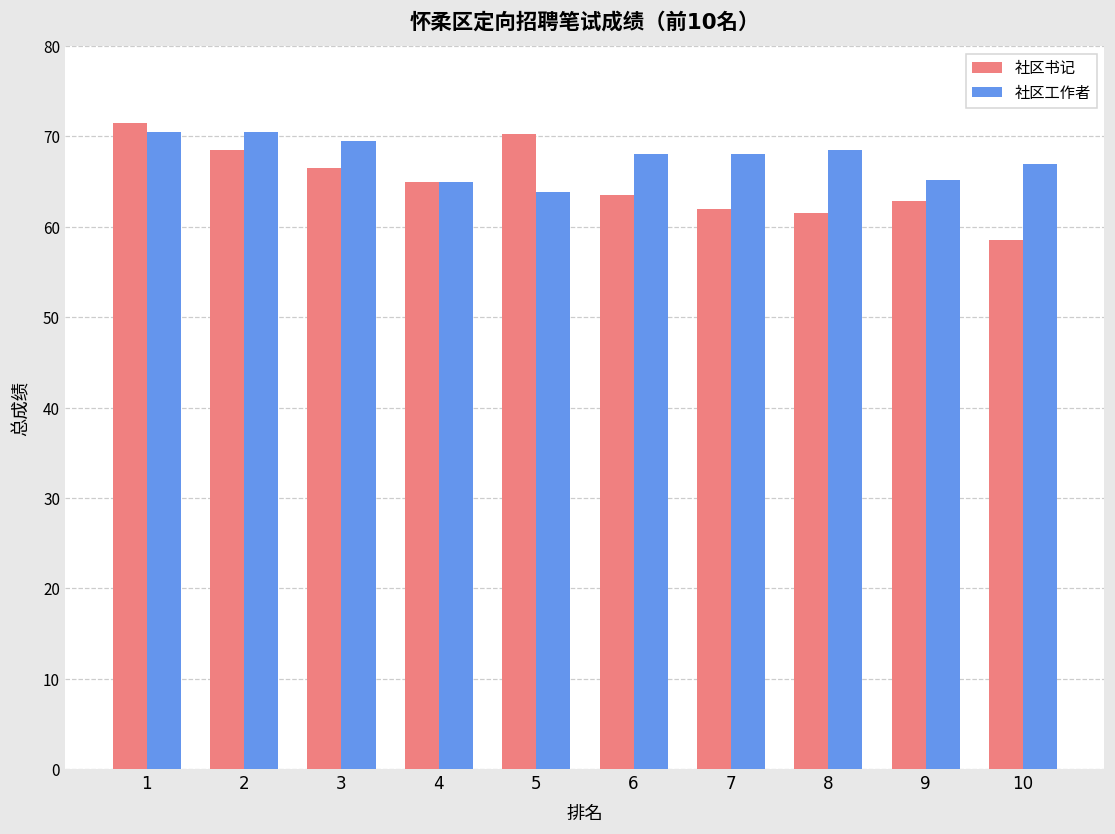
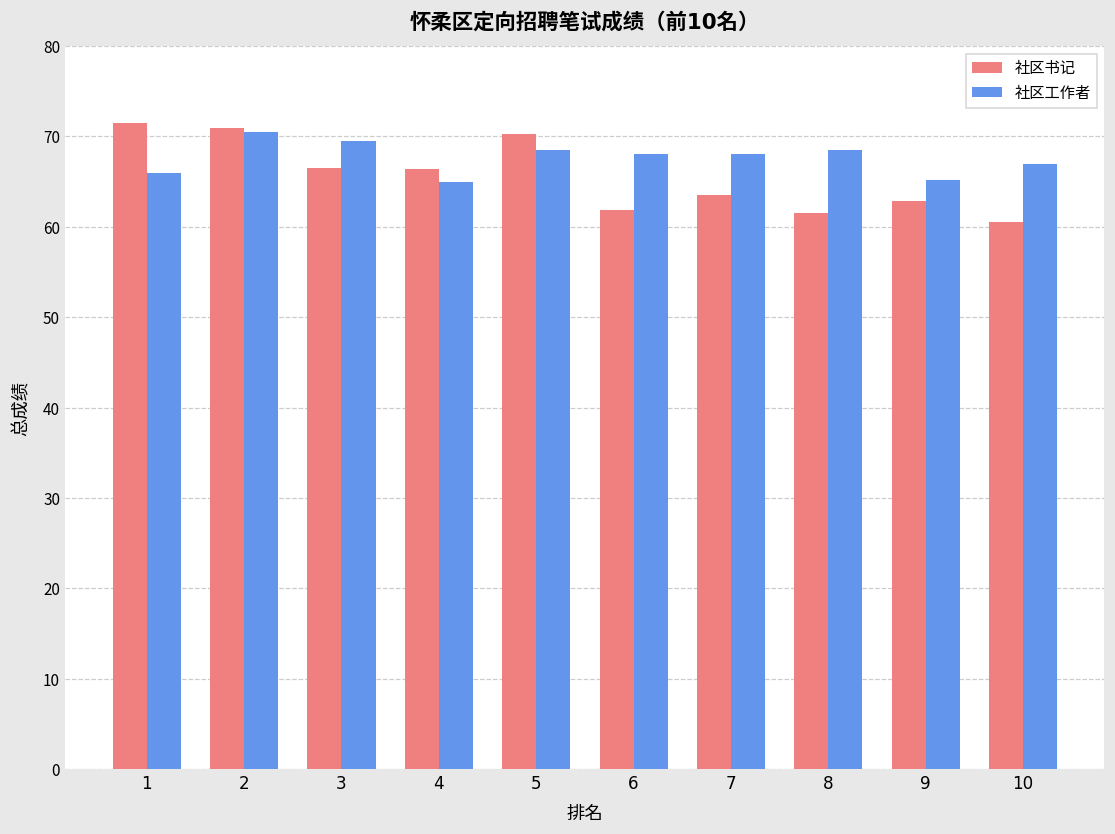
社区工作者, 1: 71 -> 66
社区书记, 2: 69 -> 71
社区书记, 4: 65 -> 66
社区工作者, 5: 64 -> 69
社区书记, 6: 64 -> 62
社区书记, 7: 62 -> 64
社区书记, 10: 59 -> 61
